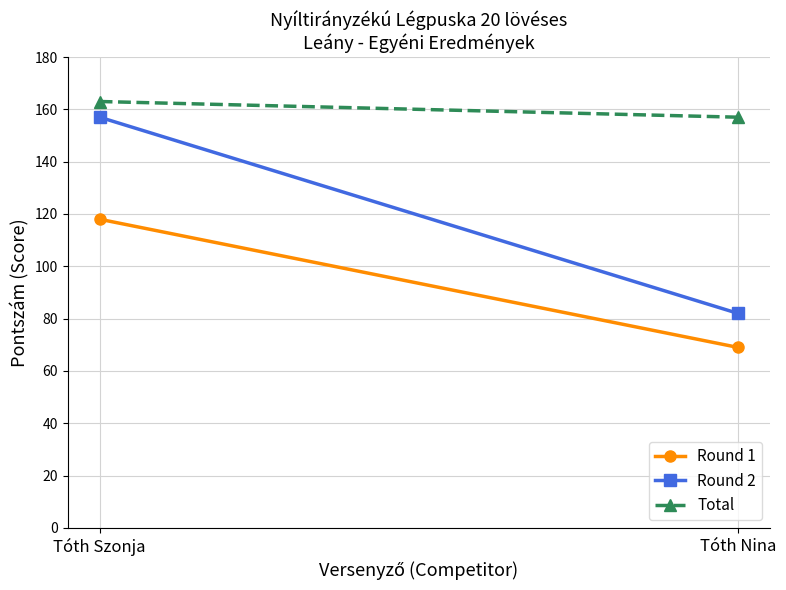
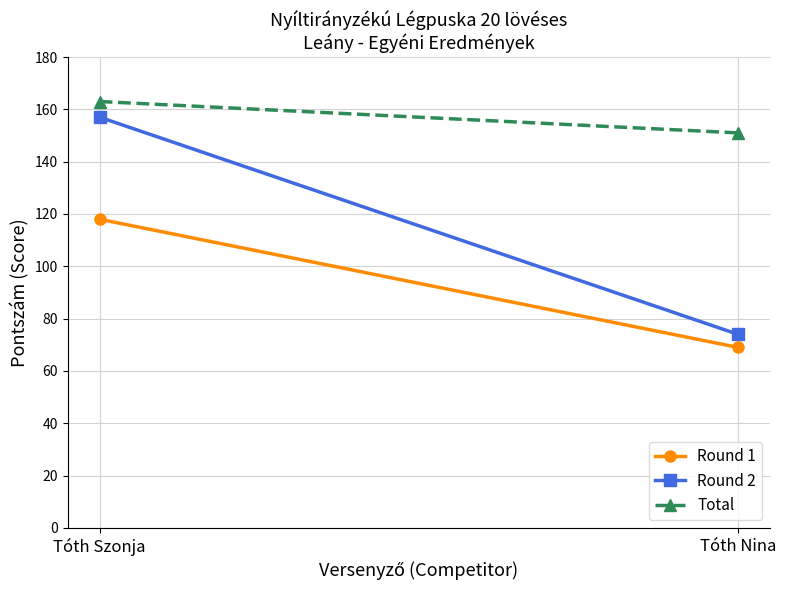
Round 2, Tóth Nina: 82 -> 74
Total, Tóth Nina: 157 -> 151
